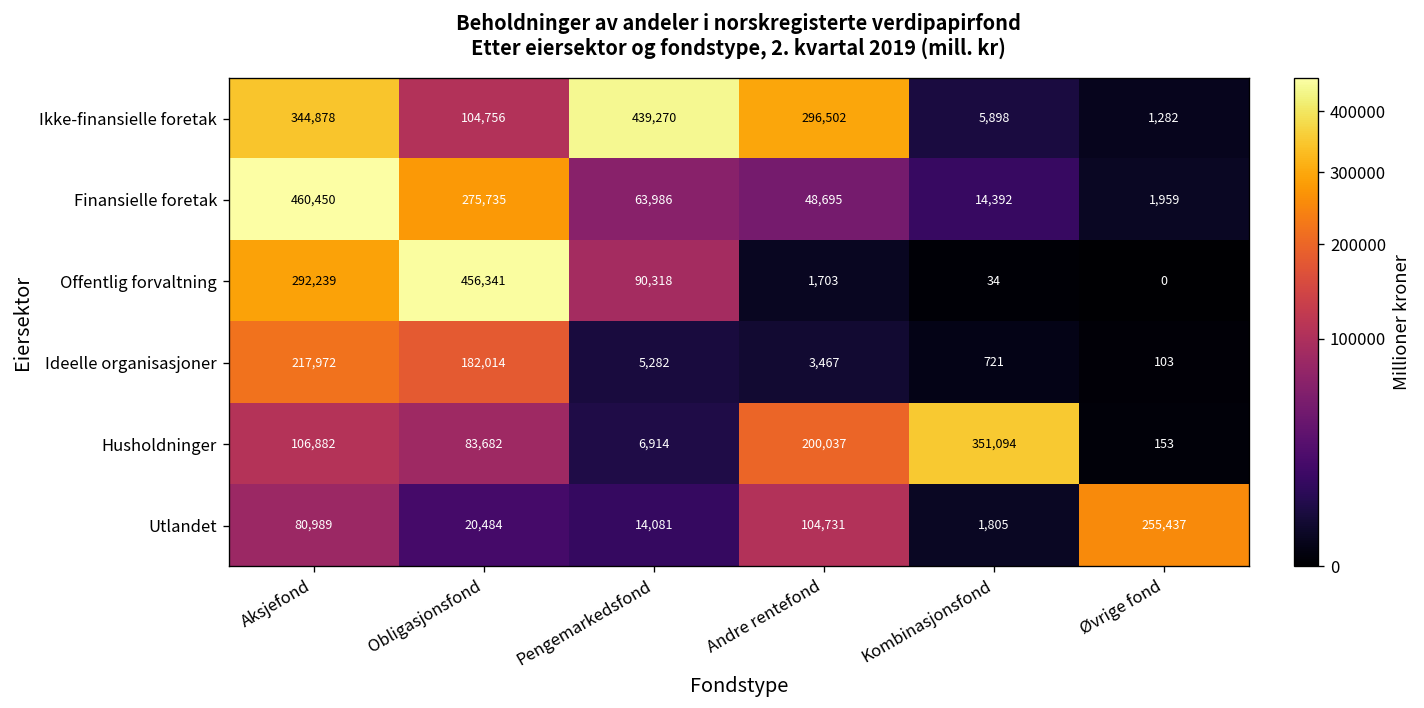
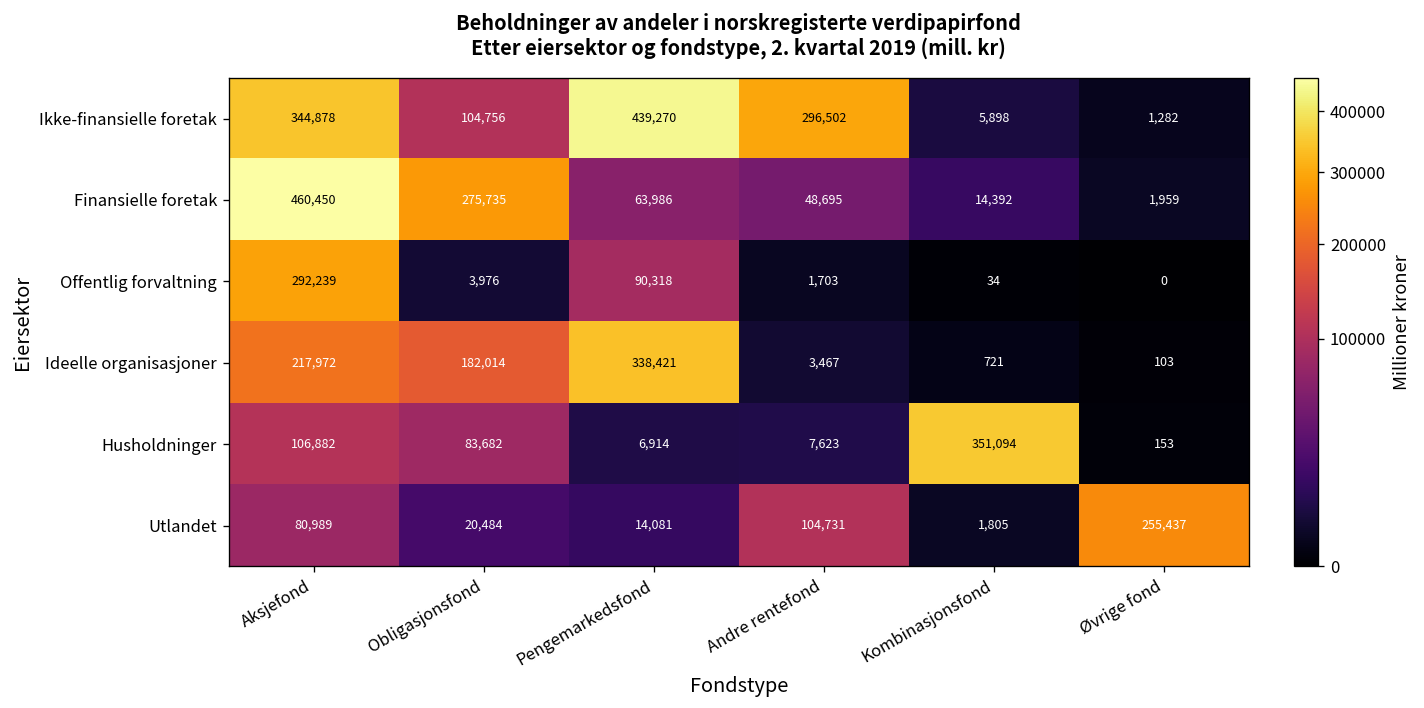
Offentlig forvaltning, Obligasjonsfond: 456,341 -> 3,976
Ideelle organisasjoner, Pengemarkedsfond: 5,282 -> 338,421
Husholdninger, Andre rentefond: 200,037 -> 7,623
